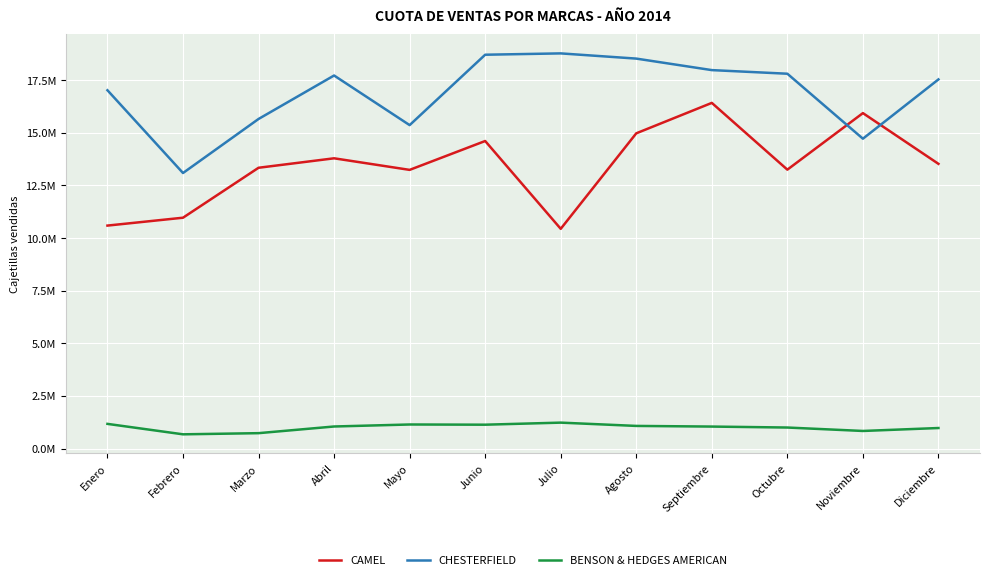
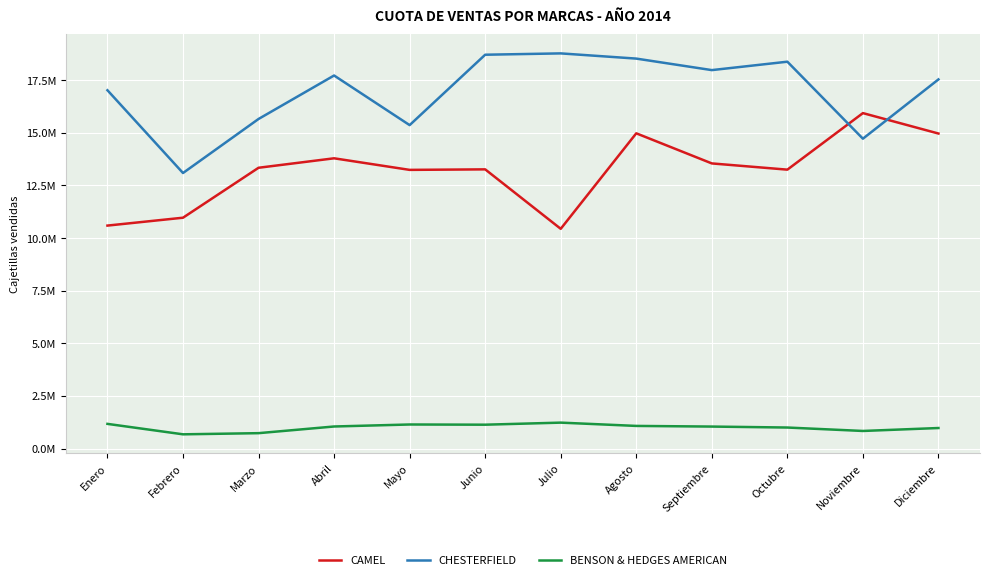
CAMEL, Junio: 14600000 -> 13300000
CAMEL, Septiembre: 16400000 -> 13500000
CHESTERFIELD, Octubre: 17800000 -> 18400000
CAMEL, Diciembre: 13500000 -> 15000000
